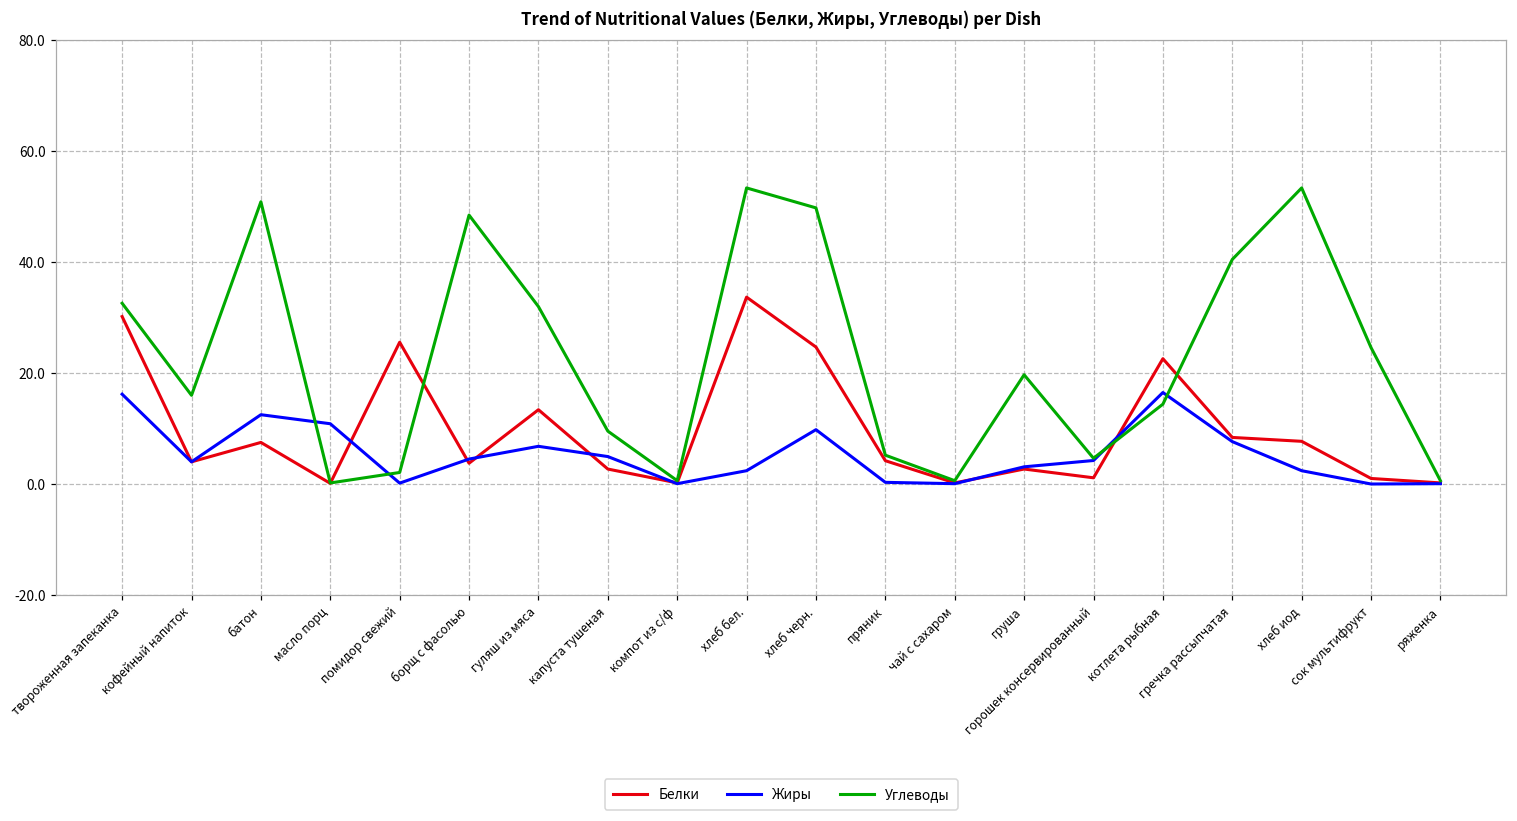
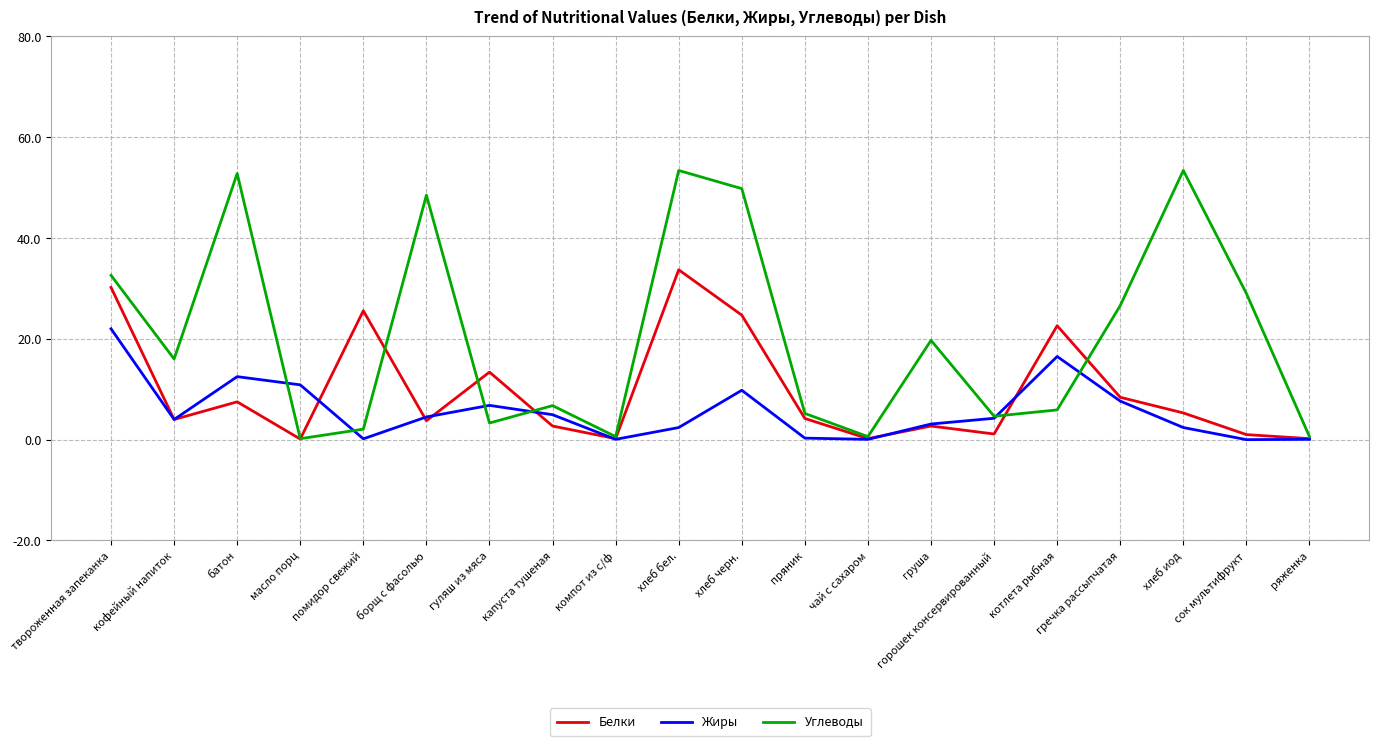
Жиры, твороженная запеканка: 16 -> 22
Углеводы, батон: 51 -> 53
Углеводы, гуляш из мяса: 32 -> 3
Углеводы, капуста тушеная: 10 -> 7
Углеводы, котлета рыбная: 14 -> 6
Углеводы, гречка рассыпчатая: 41 -> 27
Белки, хлеб иод: 8 -> 5
Углеводы, сок мультифрукт: 25 -> 29
